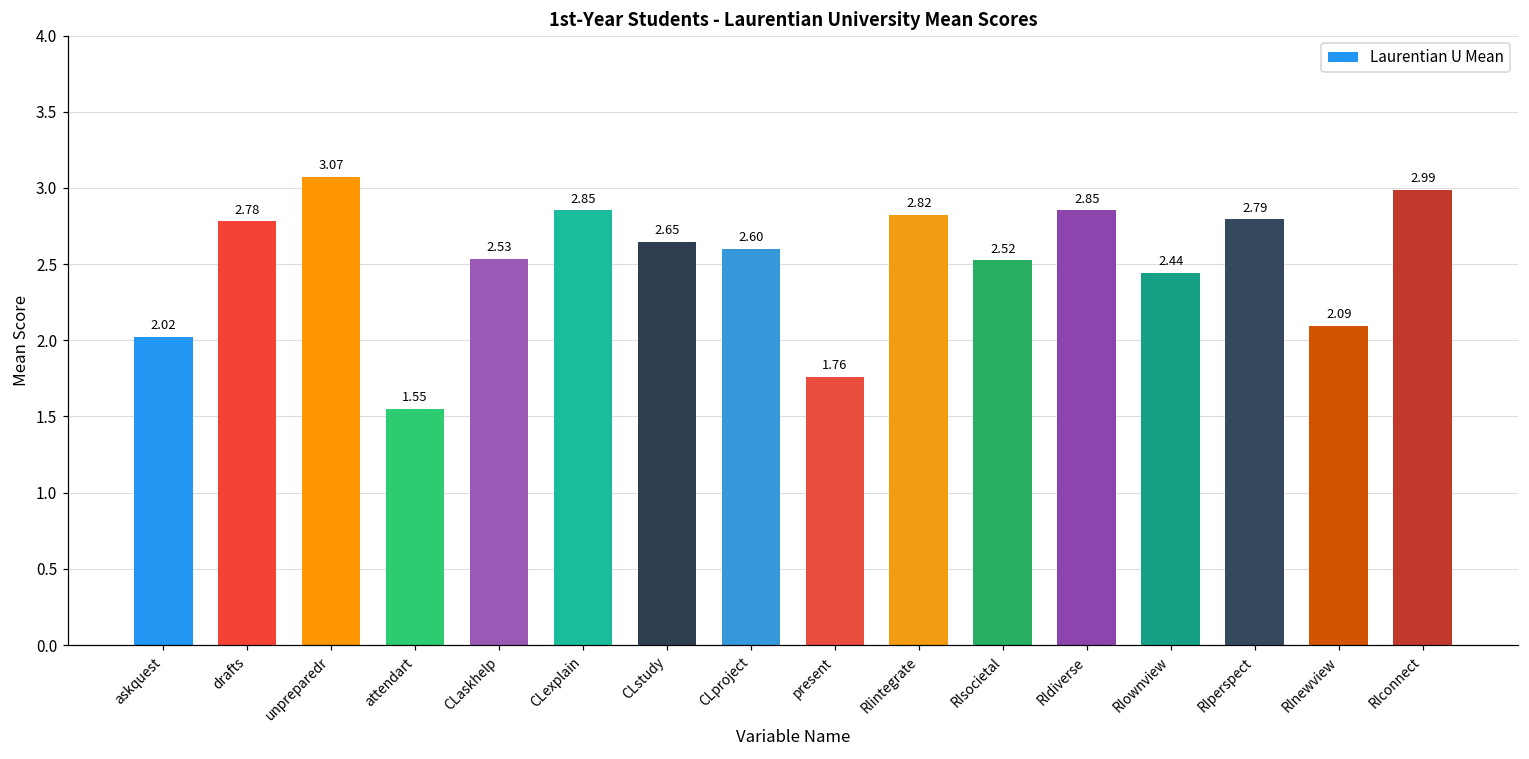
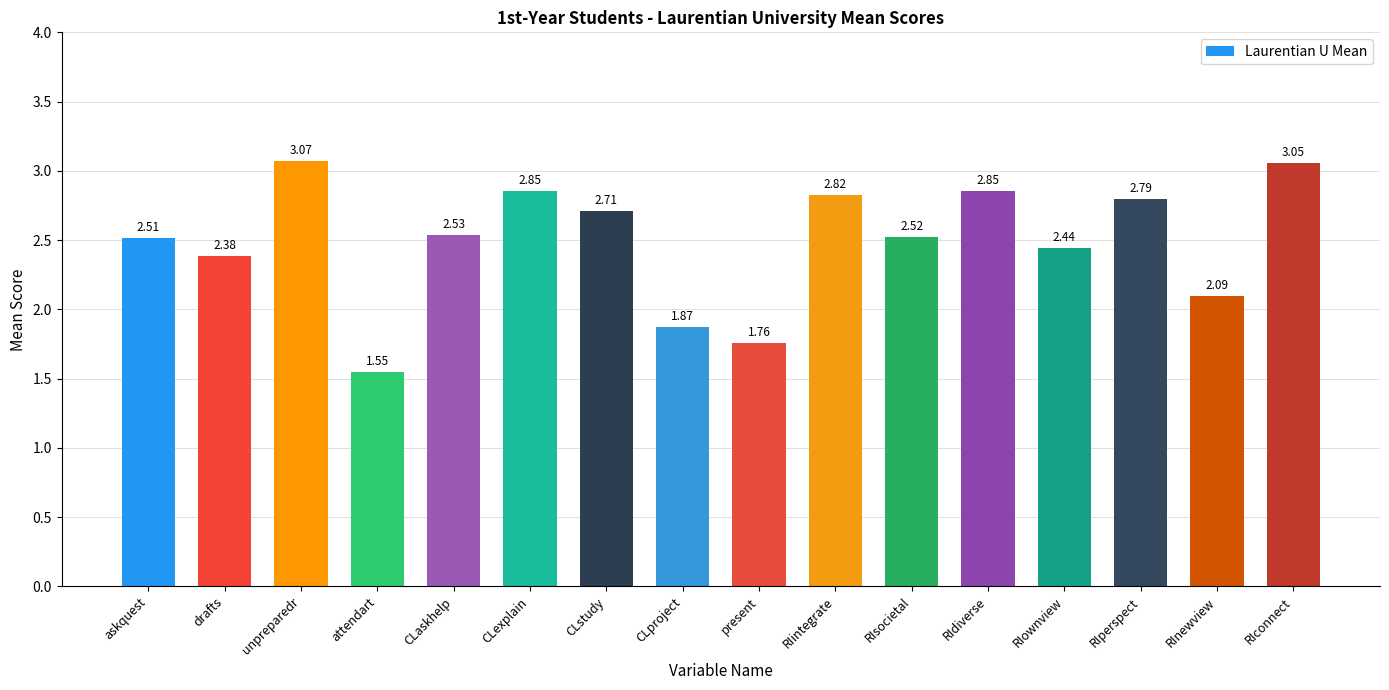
askquest: 2.02 -> 2.51
drafts: 2.78 -> 2.38
CLstudy: 2.65 -> 2.71
CLproject: 2.60 -> 1.87
RIconnect: 2.99 -> 3.05
